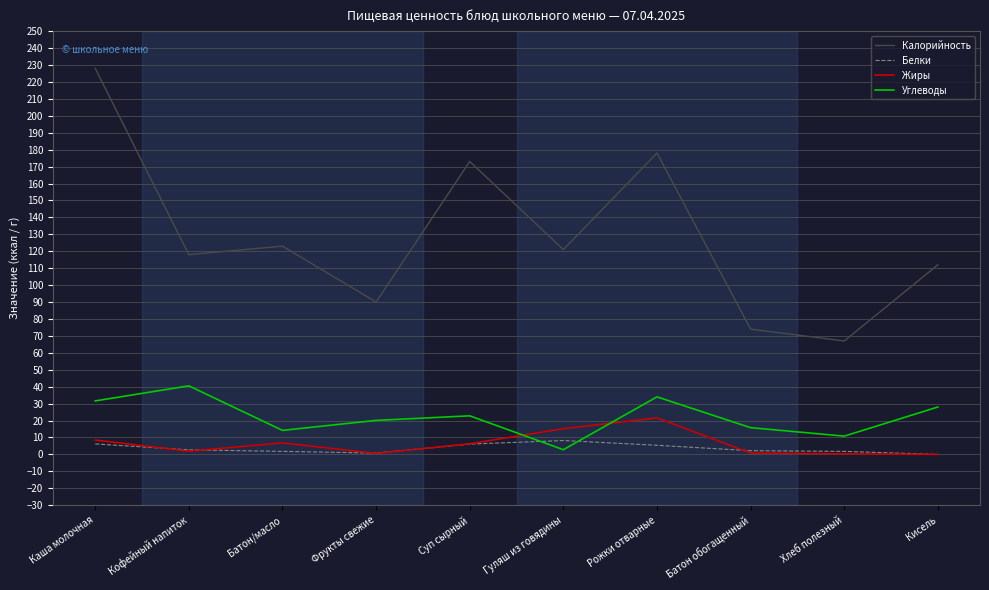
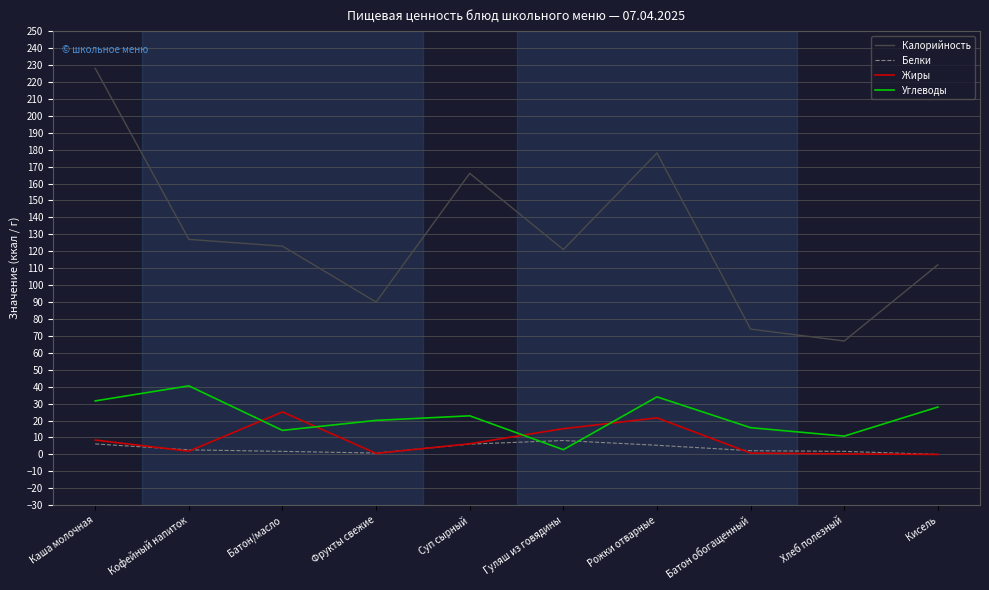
Калорийность, Кофейный напиток: 118 -> 127
Жиры, Батон/масло: 7 -> 25
Калорийность, Суп сырный: 173 -> 166
